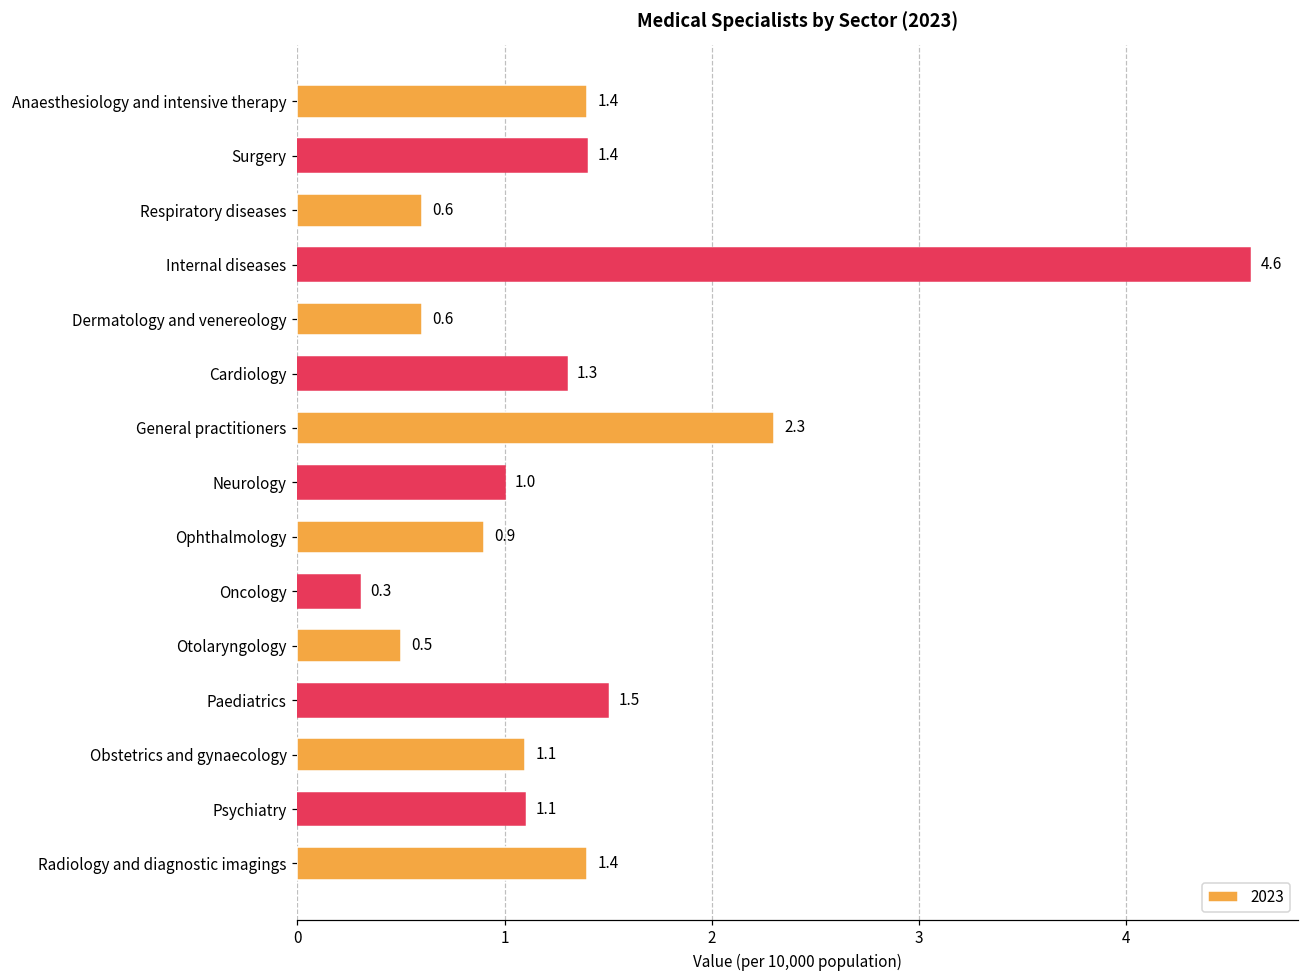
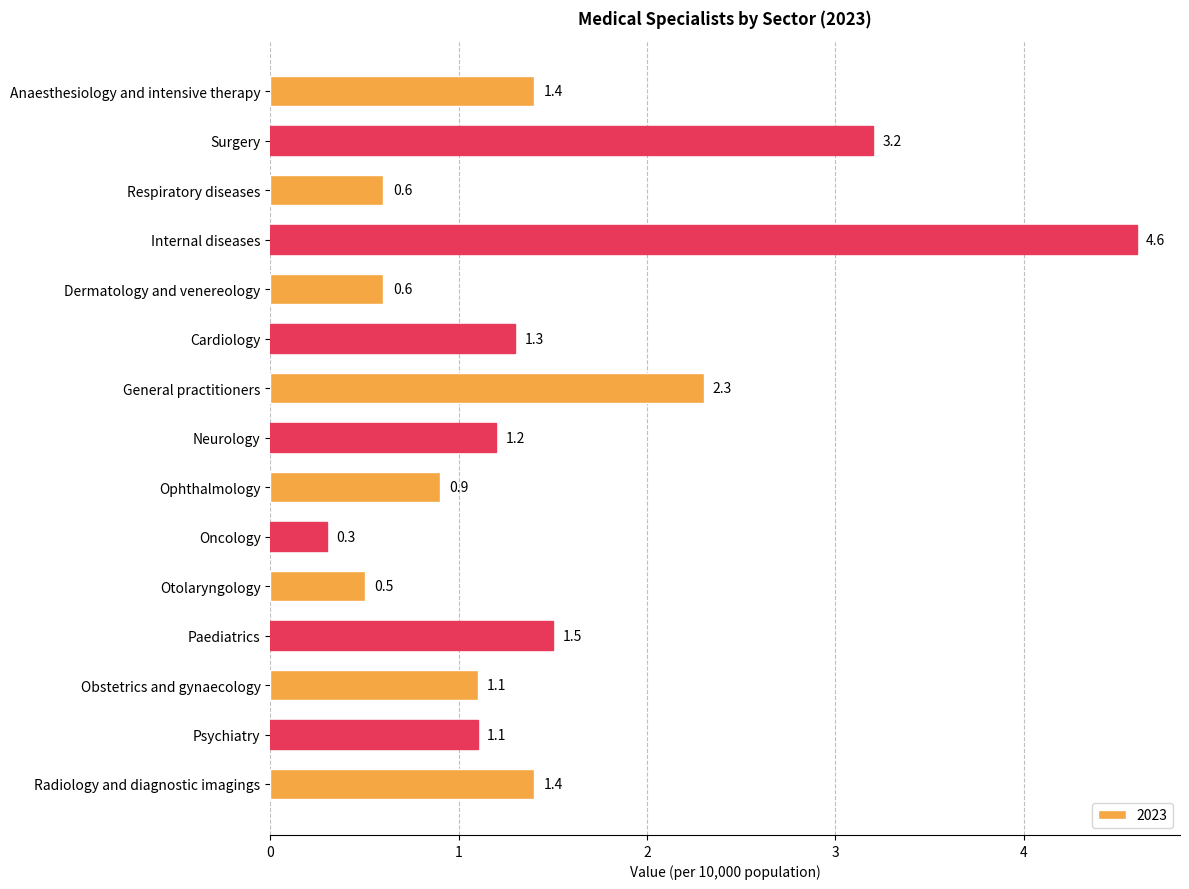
Surgery: 1.4 -> 3.2
Neurology: 1.0 -> 1.2
